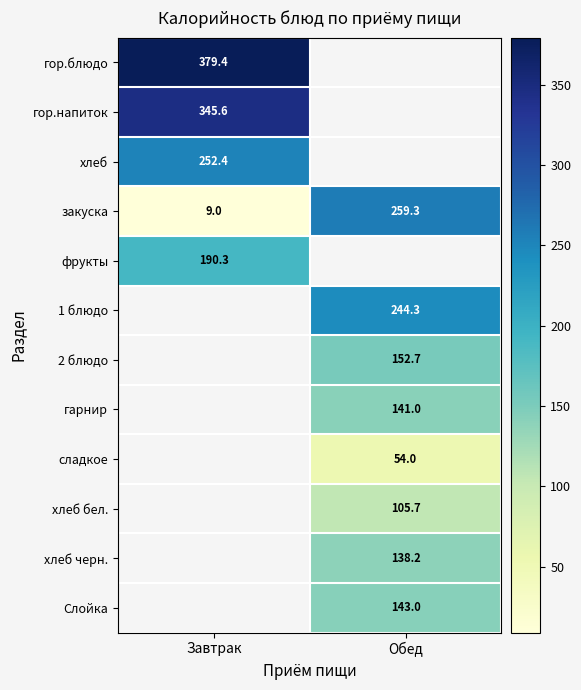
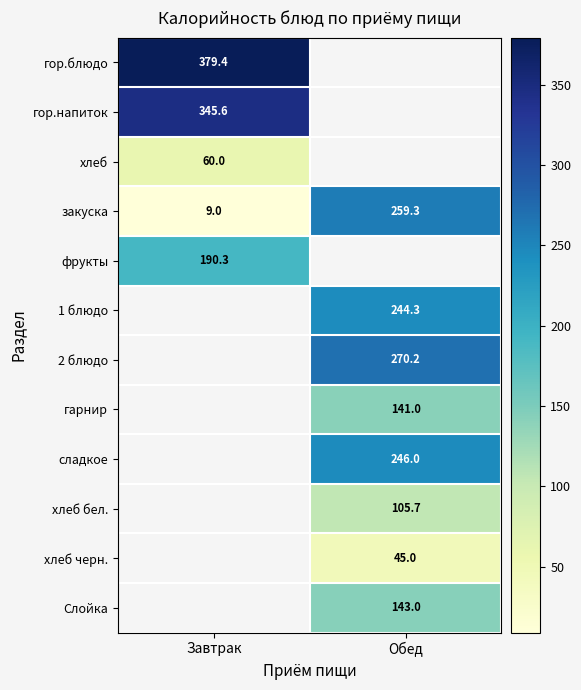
хлеб, Завтрак: 252.4 -> 60.0
2 блюдо, Обед: 152.7 -> 270.2
сладкое, Обед: 54.0 -> 246.0
хлеб черн., Обед: 138.2 -> 45.0
